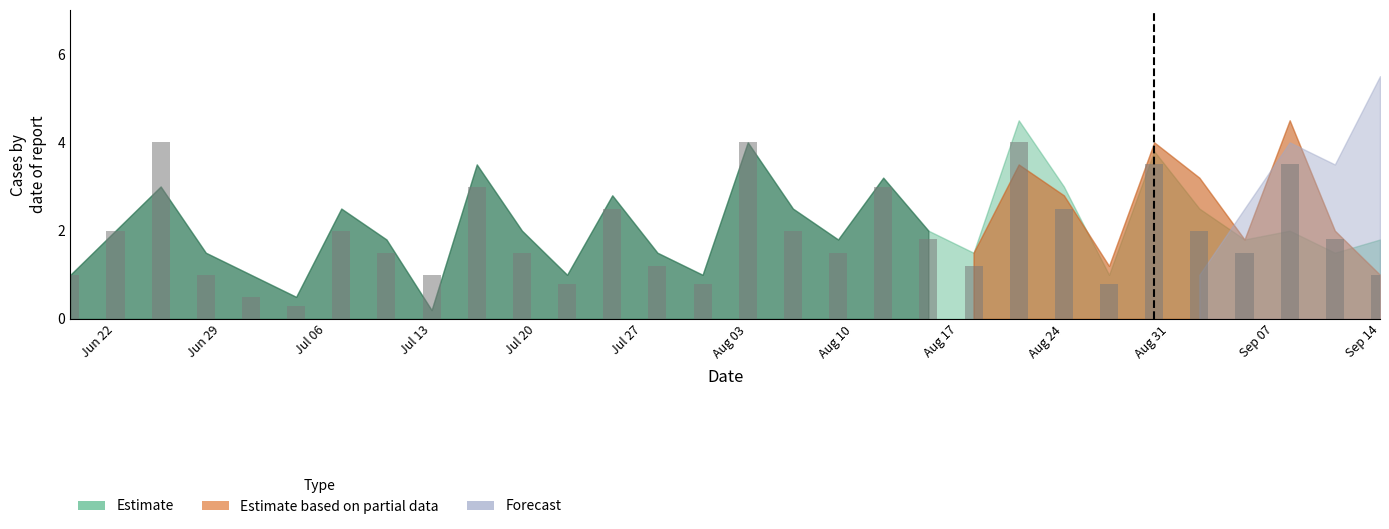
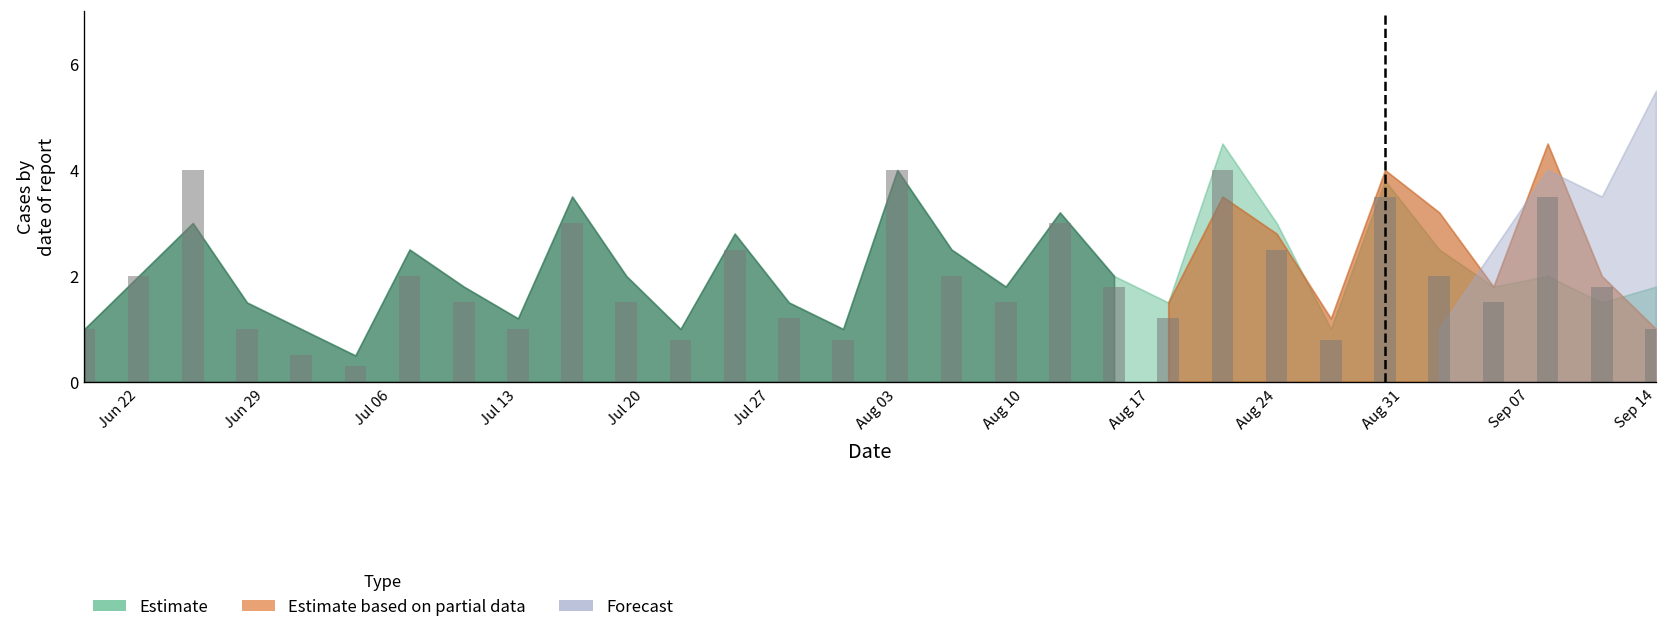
Estimate, Jul 13: 0.2 -> 1.2
